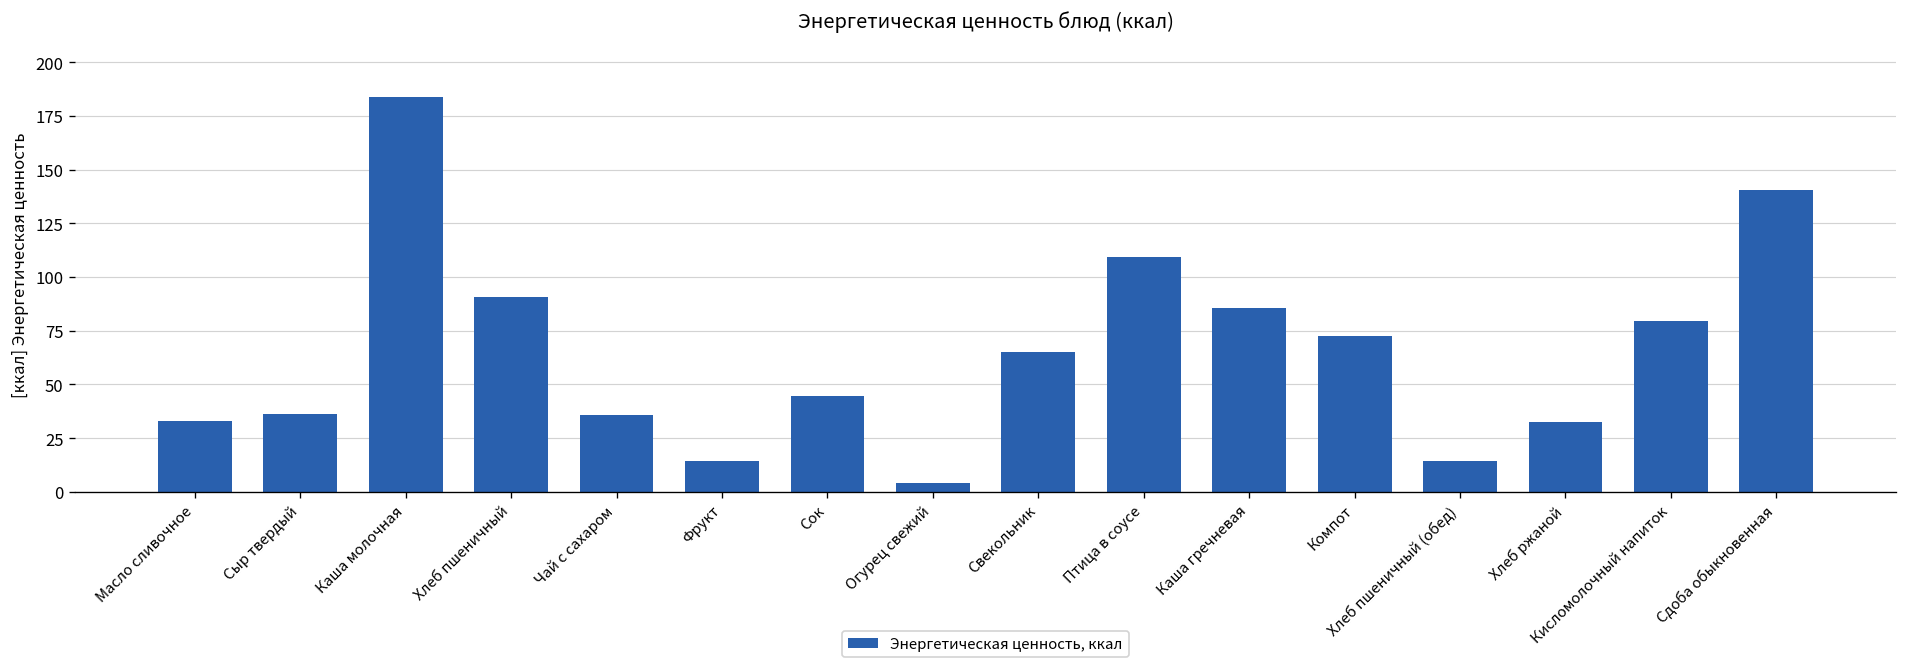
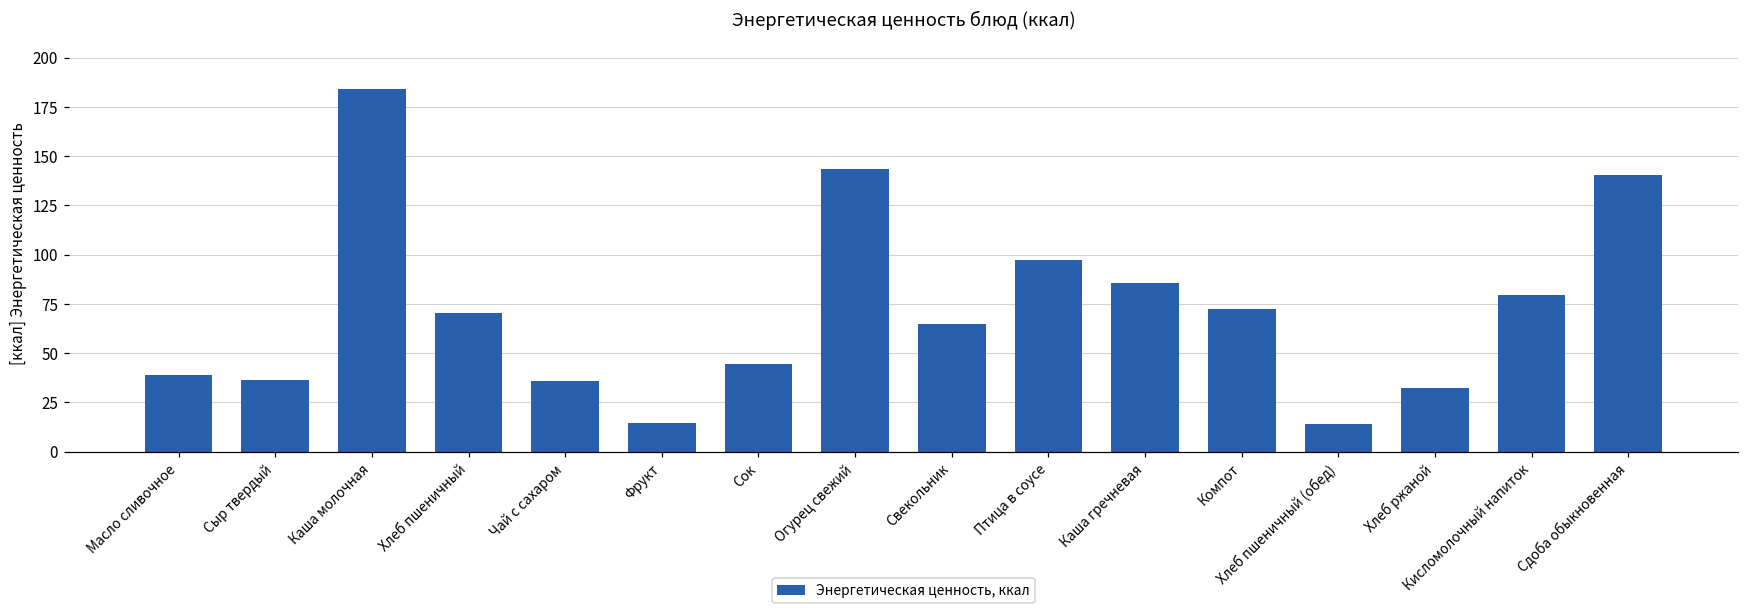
Масло сливочное: 33 -> 39
Хлеб пшеничный: 91 -> 71
Огурец свежий: 4 -> 143
Птица в соусе: 109 -> 97
